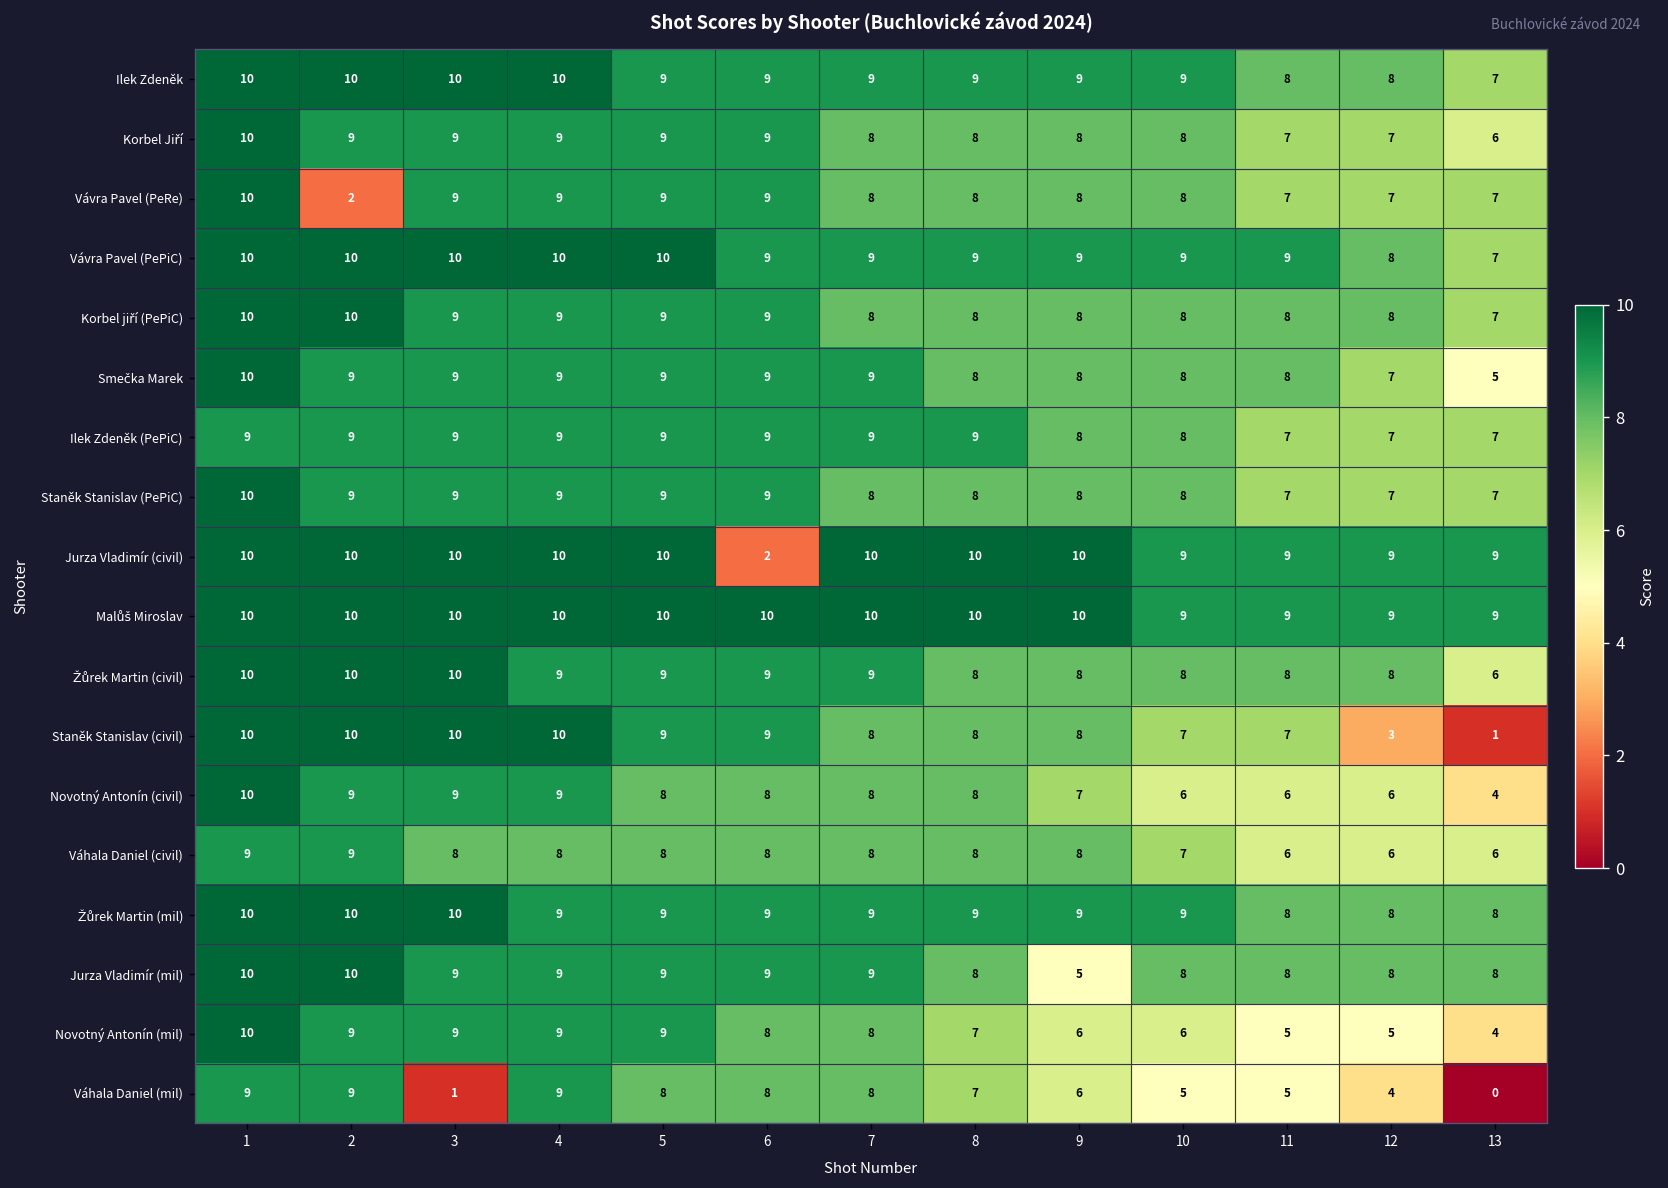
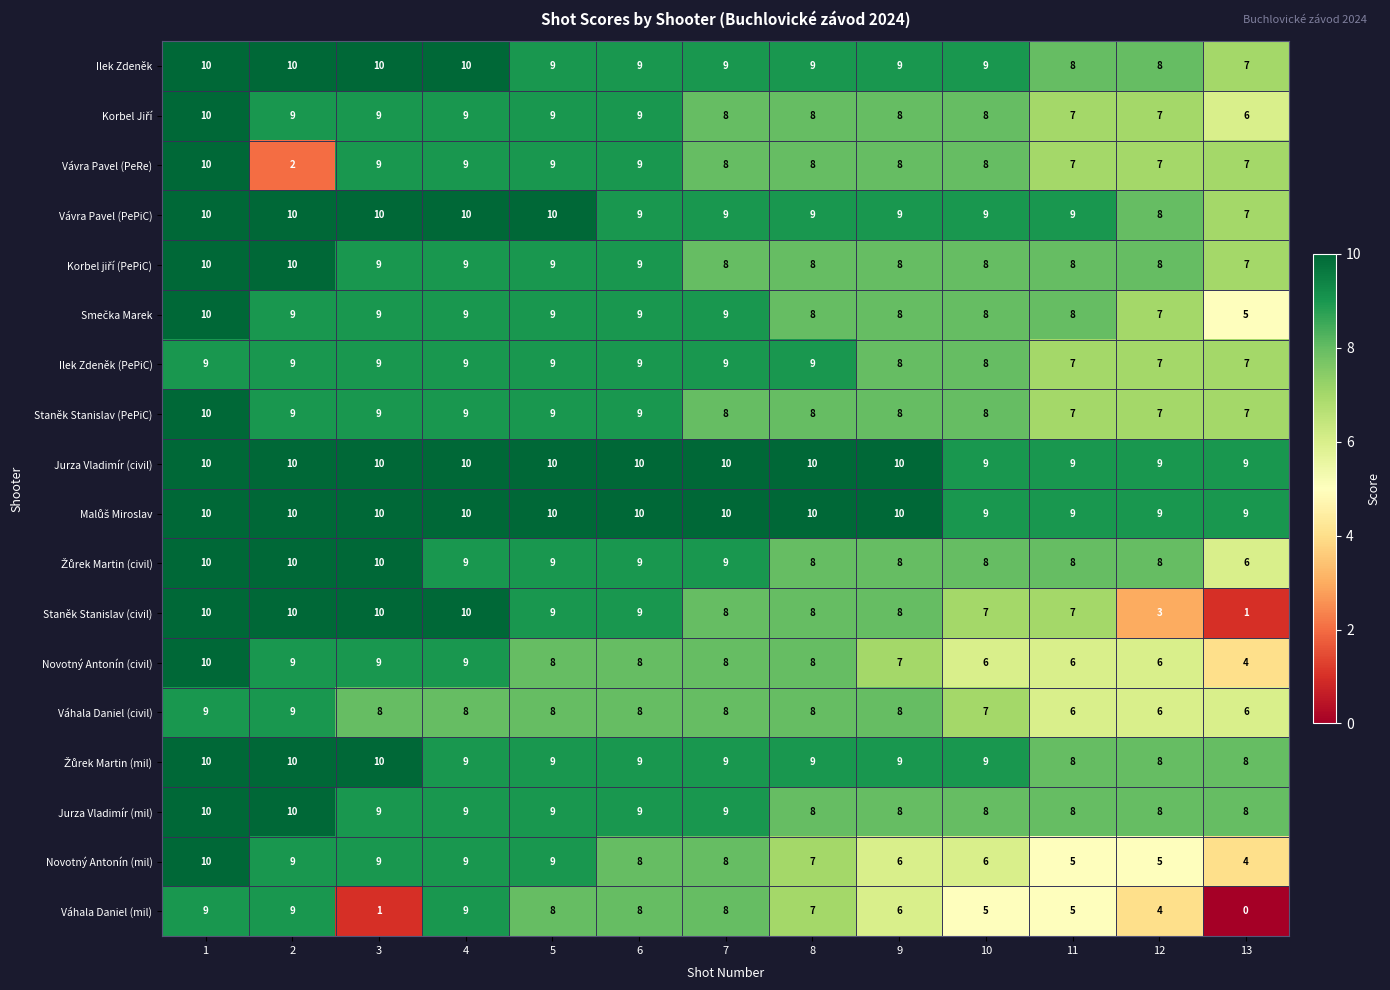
Jurza Vladimír (civil), 6: 2 -> 10
Jurza Vladimír (mil), 9: 5 -> 8
